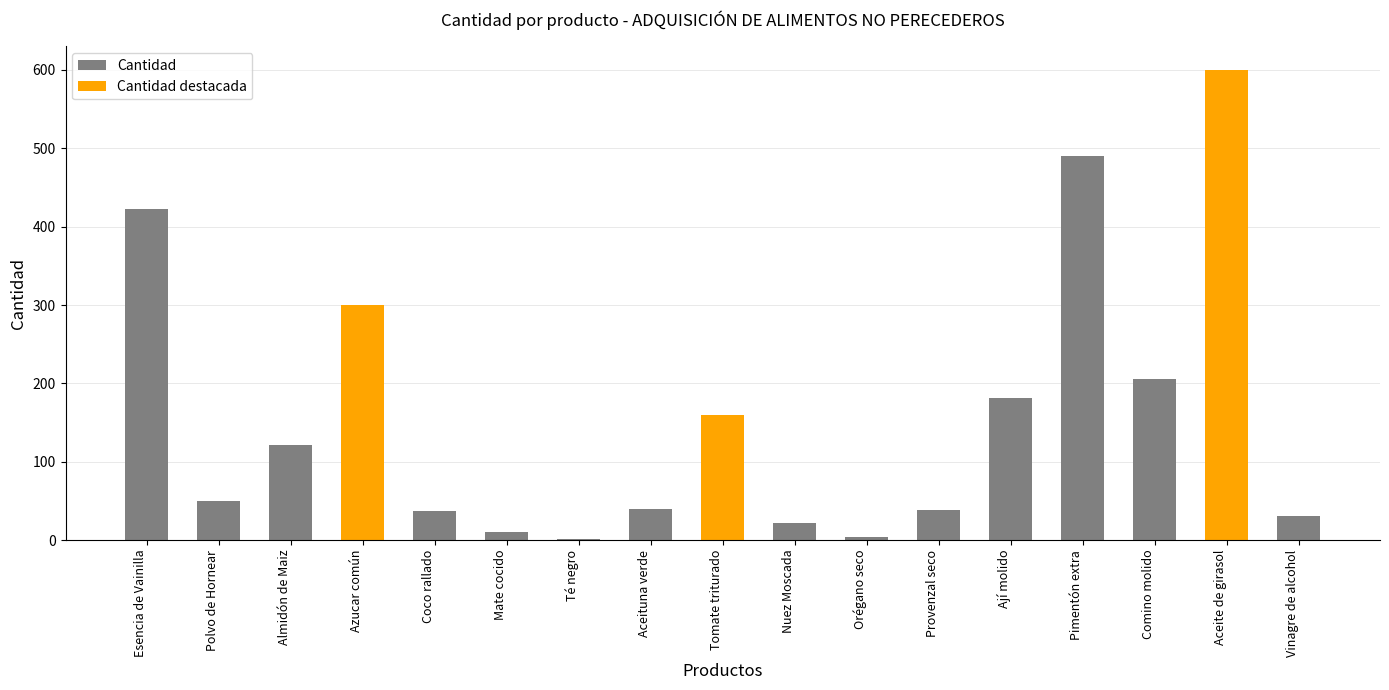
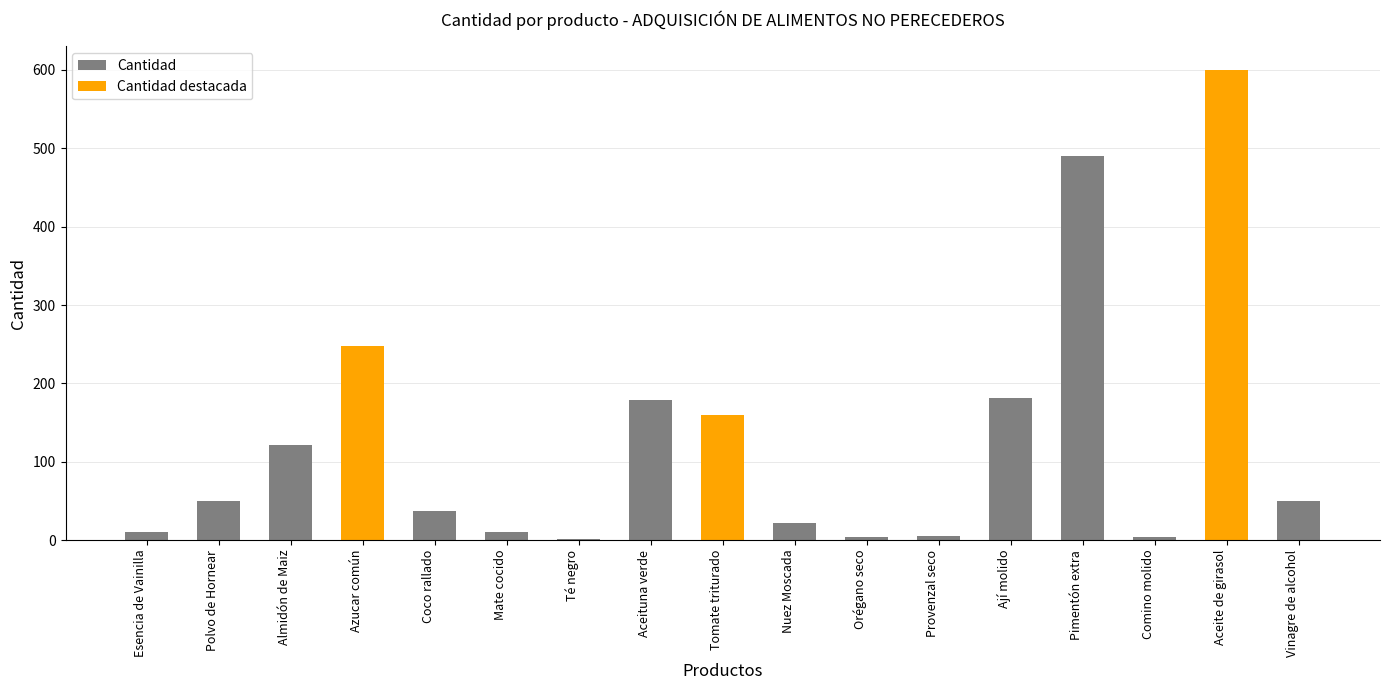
Esencia de Vainilla: 420 -> 10
Azucar común: 300 -> 250
Aceituna verde: 40 -> 180
Provenzal seco: 40 -> 10
Comino molido: 210 -> 0
Vinagre de alcohol: 30 -> 50
